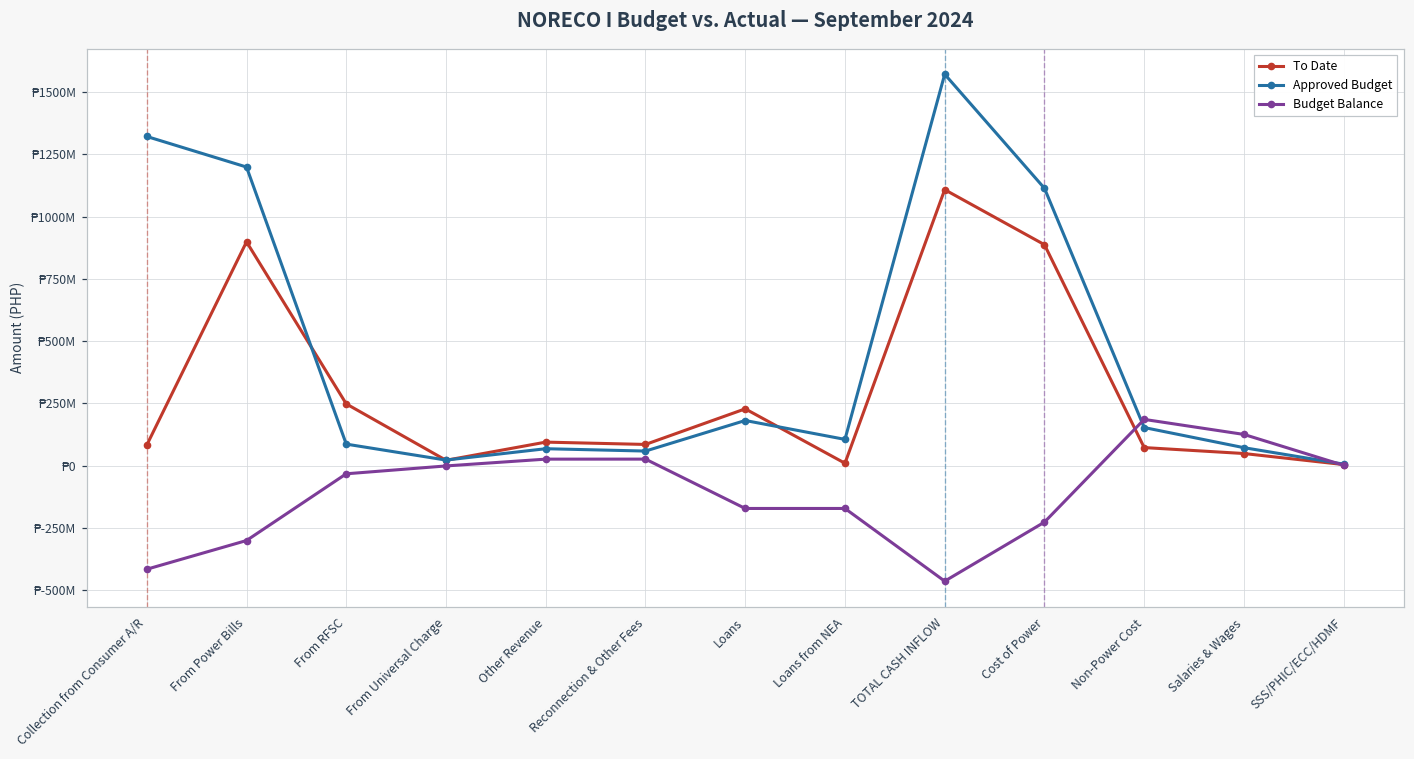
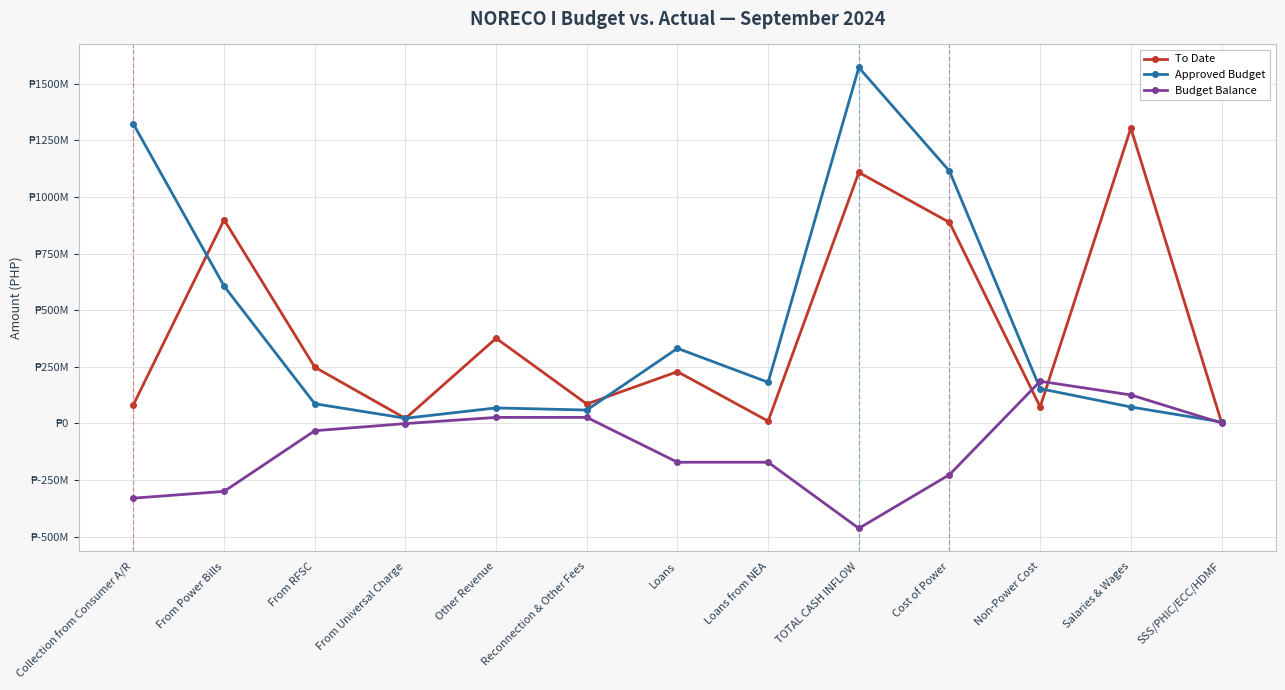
Budget Balance, Collection from Consumer A/R: ₱-420000000 -> ₱-330000000
Approved Budget, From Power Bills: ₱1200000000 -> ₱610000000
To Date, Other Revenue: ₱90000000 -> ₱380000000
Approved Budget, Loans: ₱180000000 -> ₱330000000
Approved Budget, Loans from NEA: ₱110000000 -> ₱180000000
To Date, Salaries & Wages: ₱50000000 -> ₱1300000000
